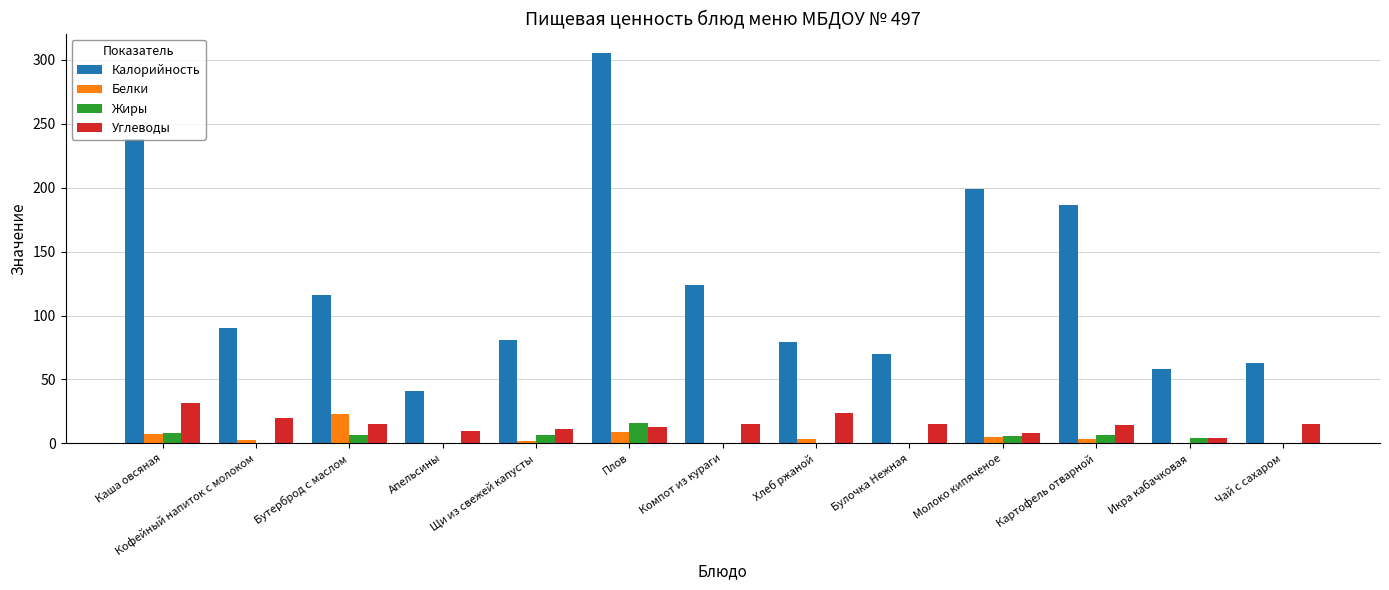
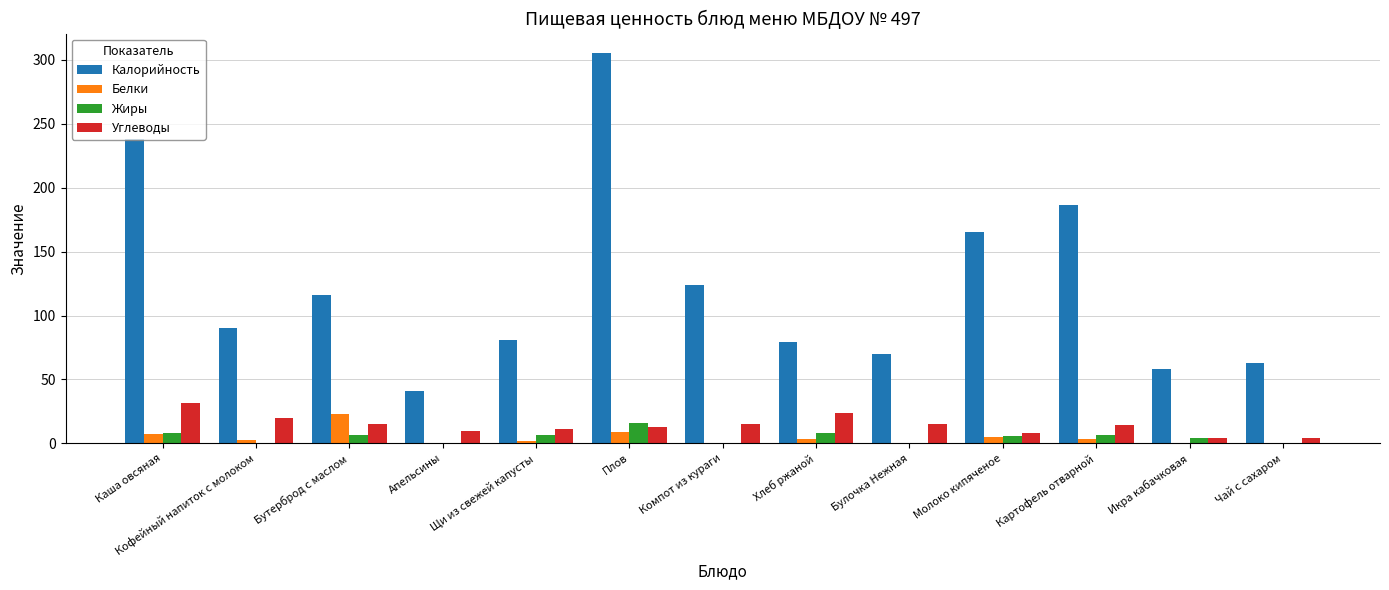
Жиры, Хлеб ржаной: 1 -> 8
Калорийность, Молоко кипяченое: 199 -> 165
Углеводы, Чай с сахаром: 15 -> 5
